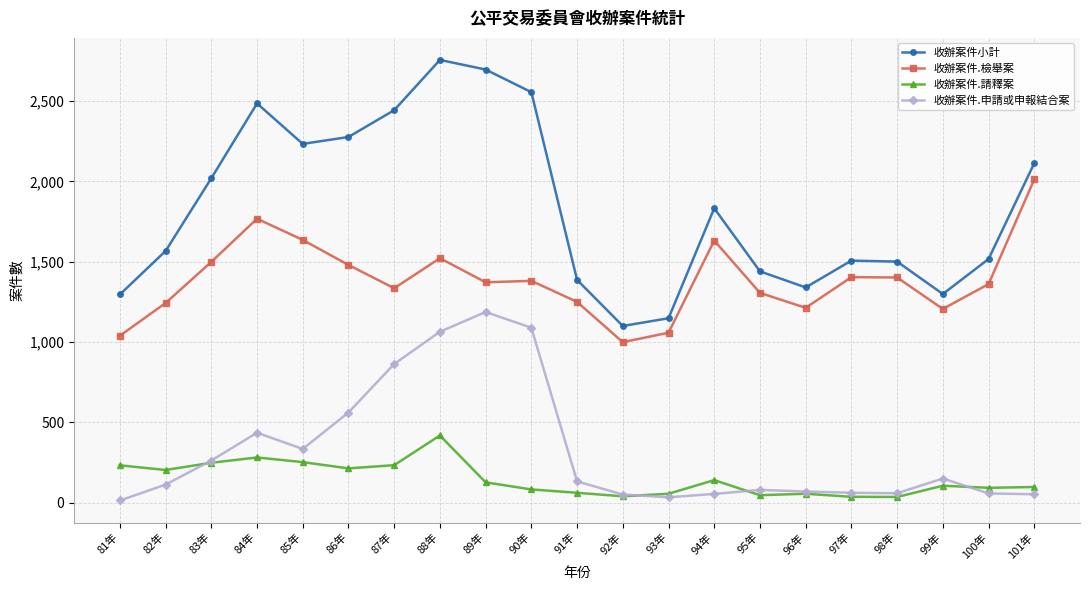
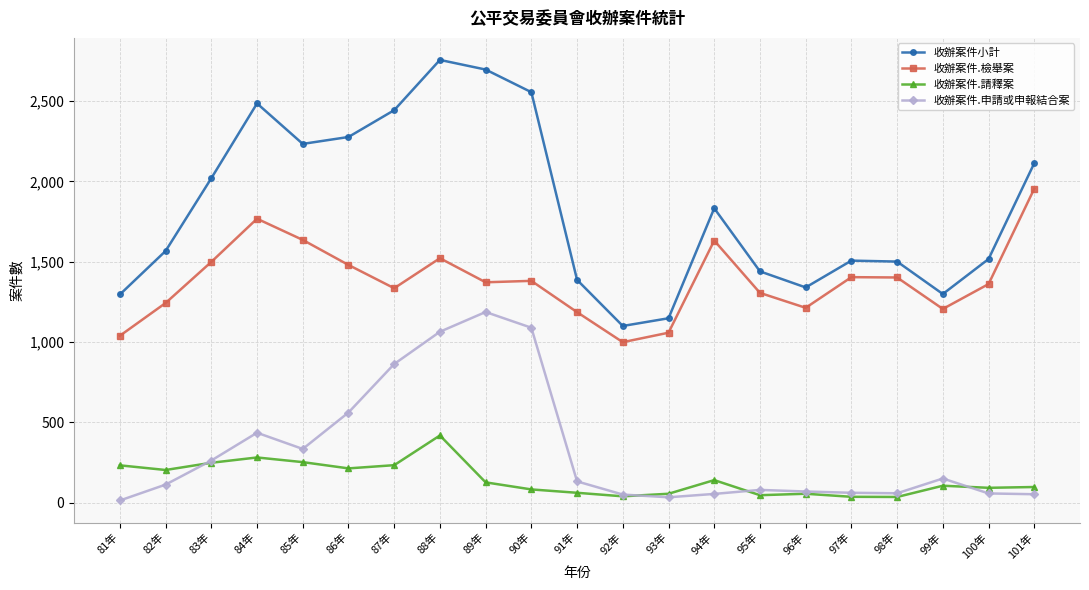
收辦案件.檢舉案, 91年: 1,250 -> 1,190
收辦案件.檢舉案, 101年: 2,010 -> 1,960
